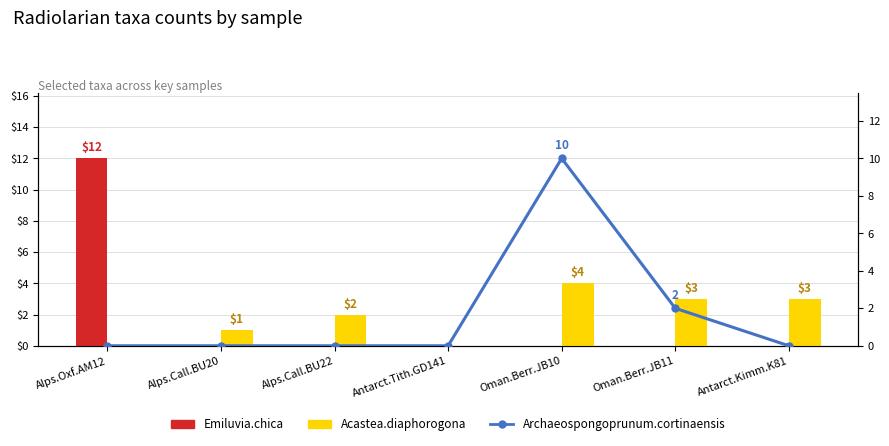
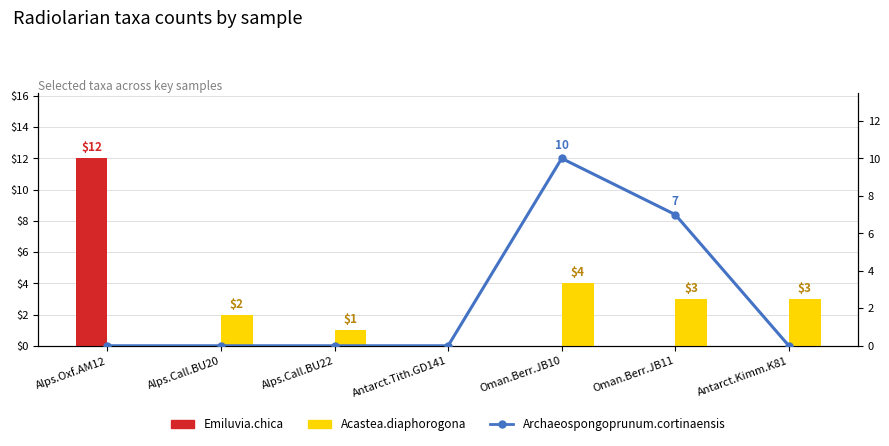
Acastea.diaphorogona, Alps.Call.BU20: $1 -> $2
Acastea.diaphorogona, Alps.Call.BU22: $2 -> $1
Archaeospongoprunum.cortinaensis, Oman.Berr.JB11: 2 -> 7
